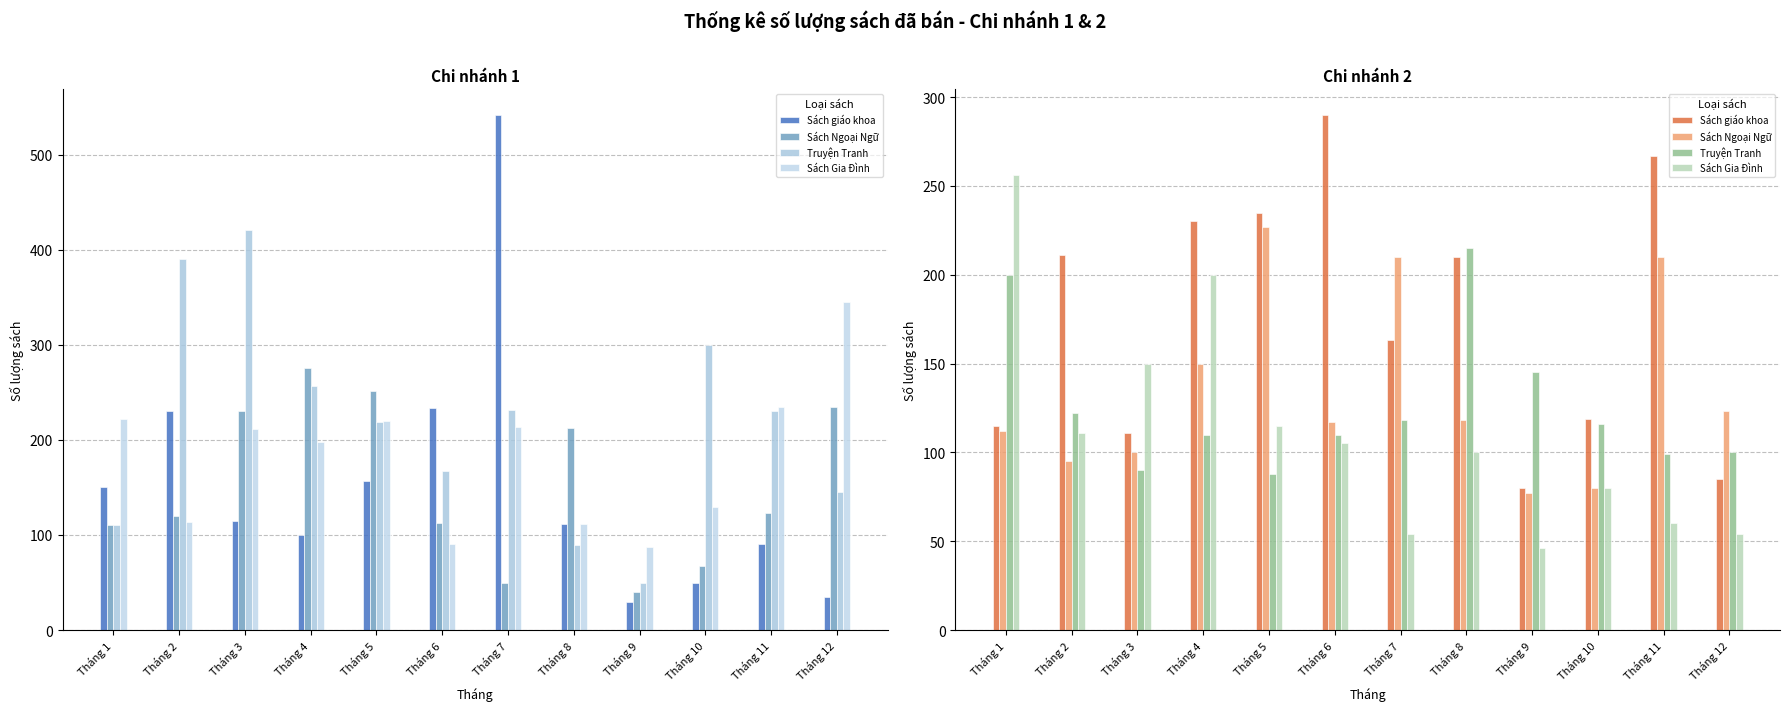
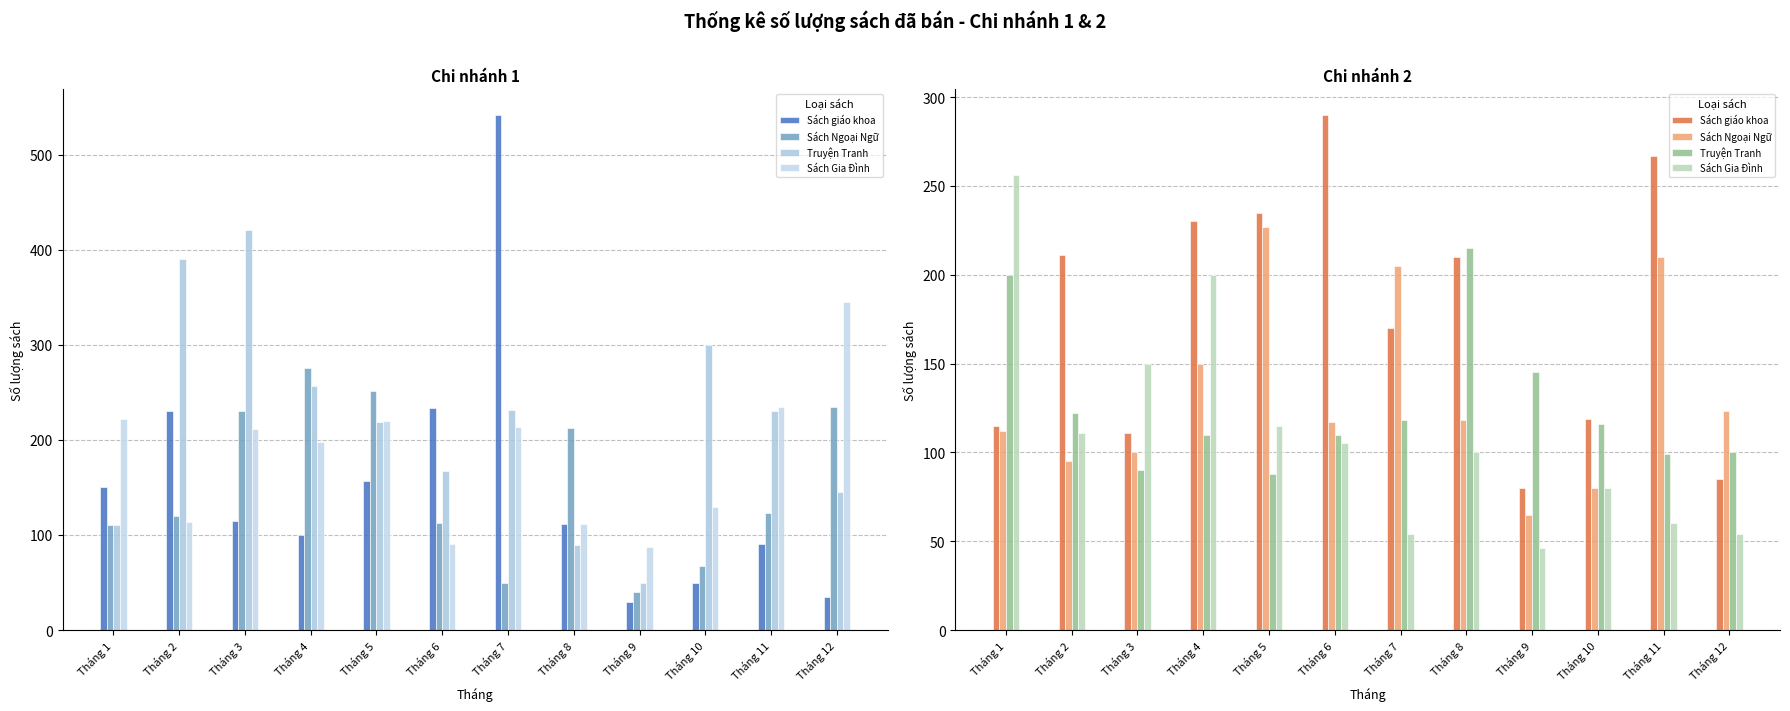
Chi nhánh 2, Sách giáo khoa, Tháng 7: 163 -> 170
Chi nhánh 2, Sách Ngoại Ngữ, Tháng 7: 210 -> 205
Chi nhánh 2, Sách Ngoại Ngữ, Tháng 9: 77 -> 65
